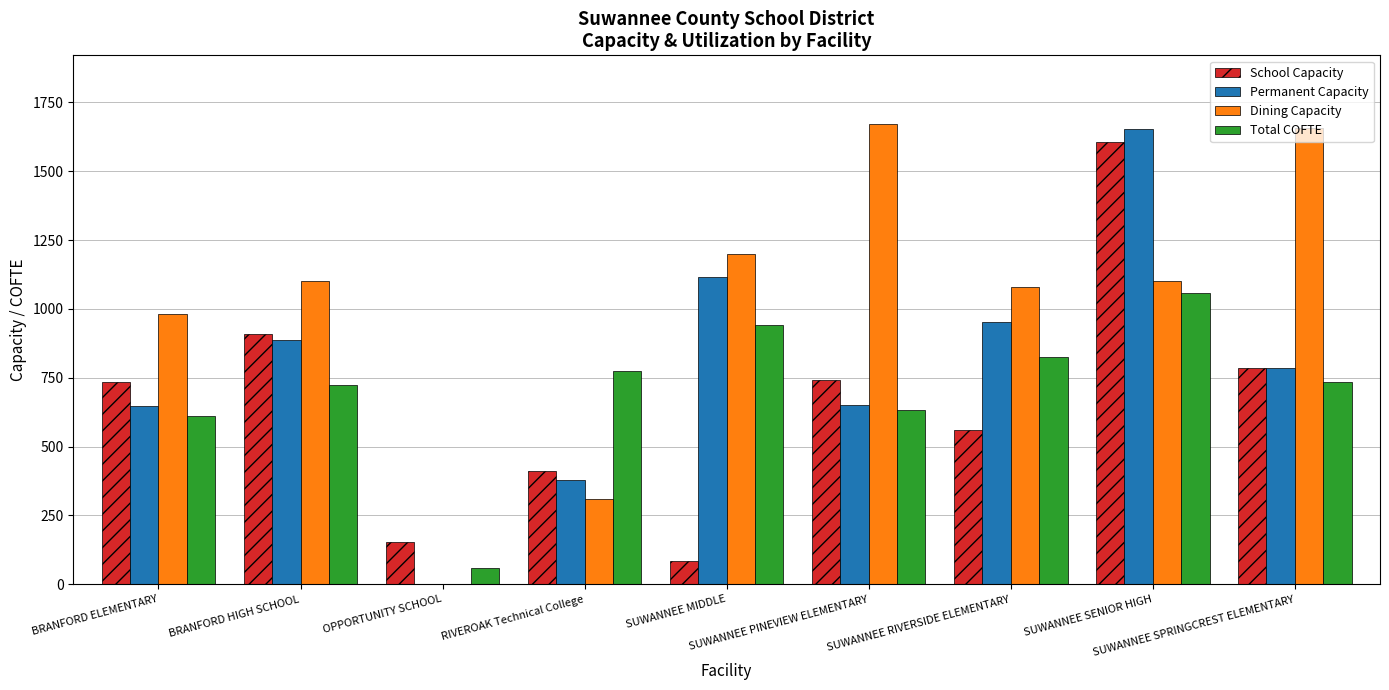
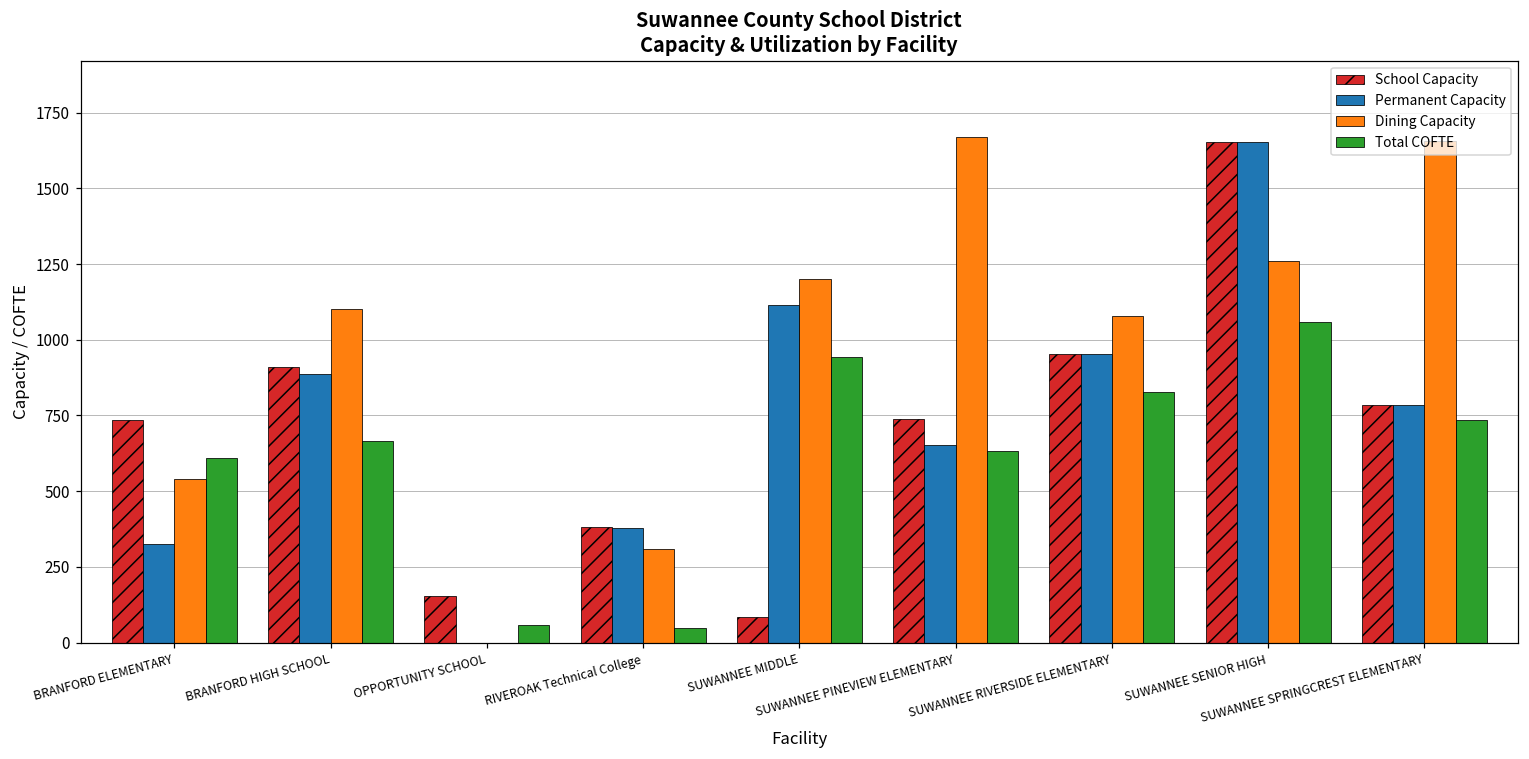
Permanent Capacity, BRANFORD ELEMENTARY: 650 -> 330
Dining Capacity, BRANFORD ELEMENTARY: 980 -> 540
Total COFTE, BRANFORD HIGH SCHOOL: 720 -> 670
School Capacity, RIVEROAK Technical College: 410 -> 380
Total COFTE, RIVEROAK Technical College: 780 -> 50
School Capacity, SUWANNEE RIVERSIDE ELEMENTARY: 560 -> 950
School Capacity, SUWANNEE SENIOR HIGH: 1610 -> 1650
Dining Capacity, SUWANNEE SENIOR HIGH: 1100 -> 1260
